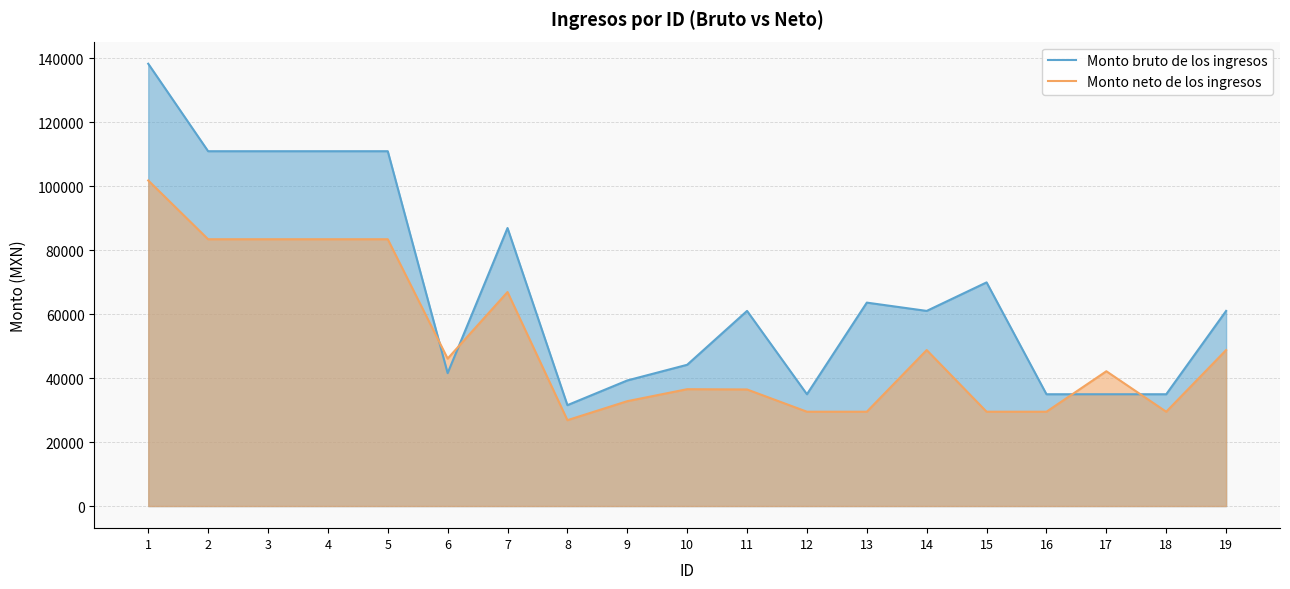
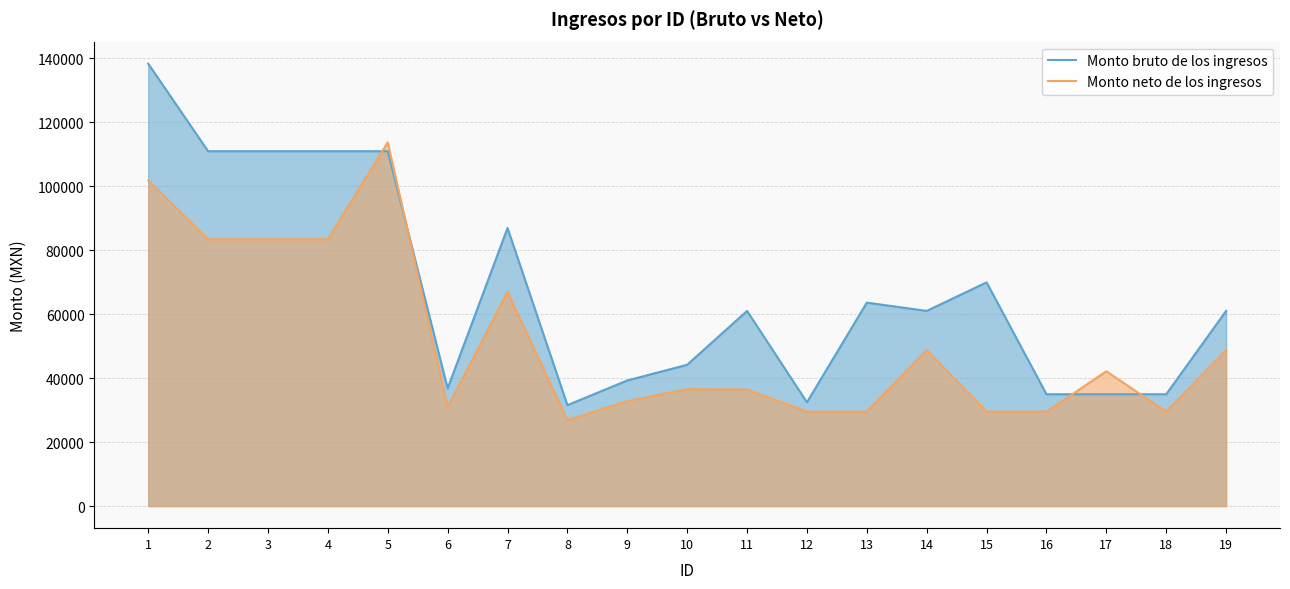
Monto neto de los ingresos, 5: 83000 -> 114000
Monto bruto de los ingresos, 6: 42000 -> 37000
Monto neto de los ingresos, 6: 46000 -> 31000
Monto bruto de los ingresos, 12: 35000 -> 32000
